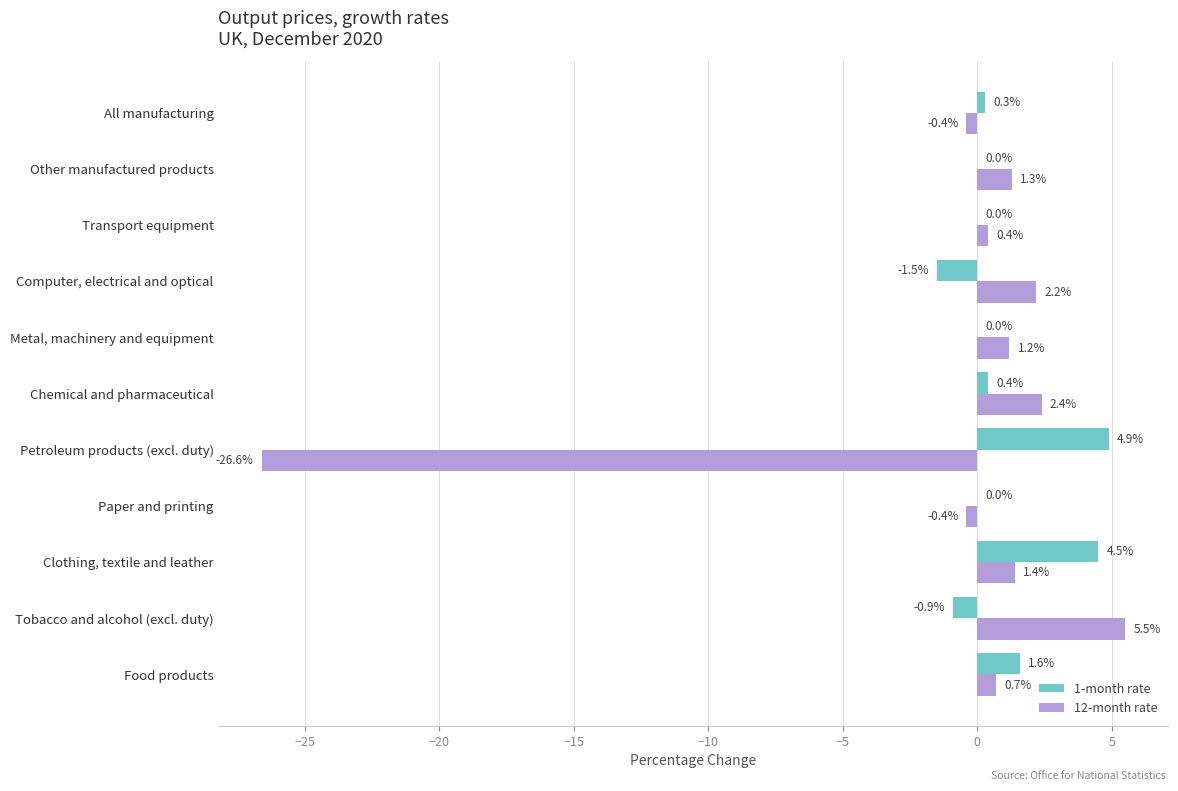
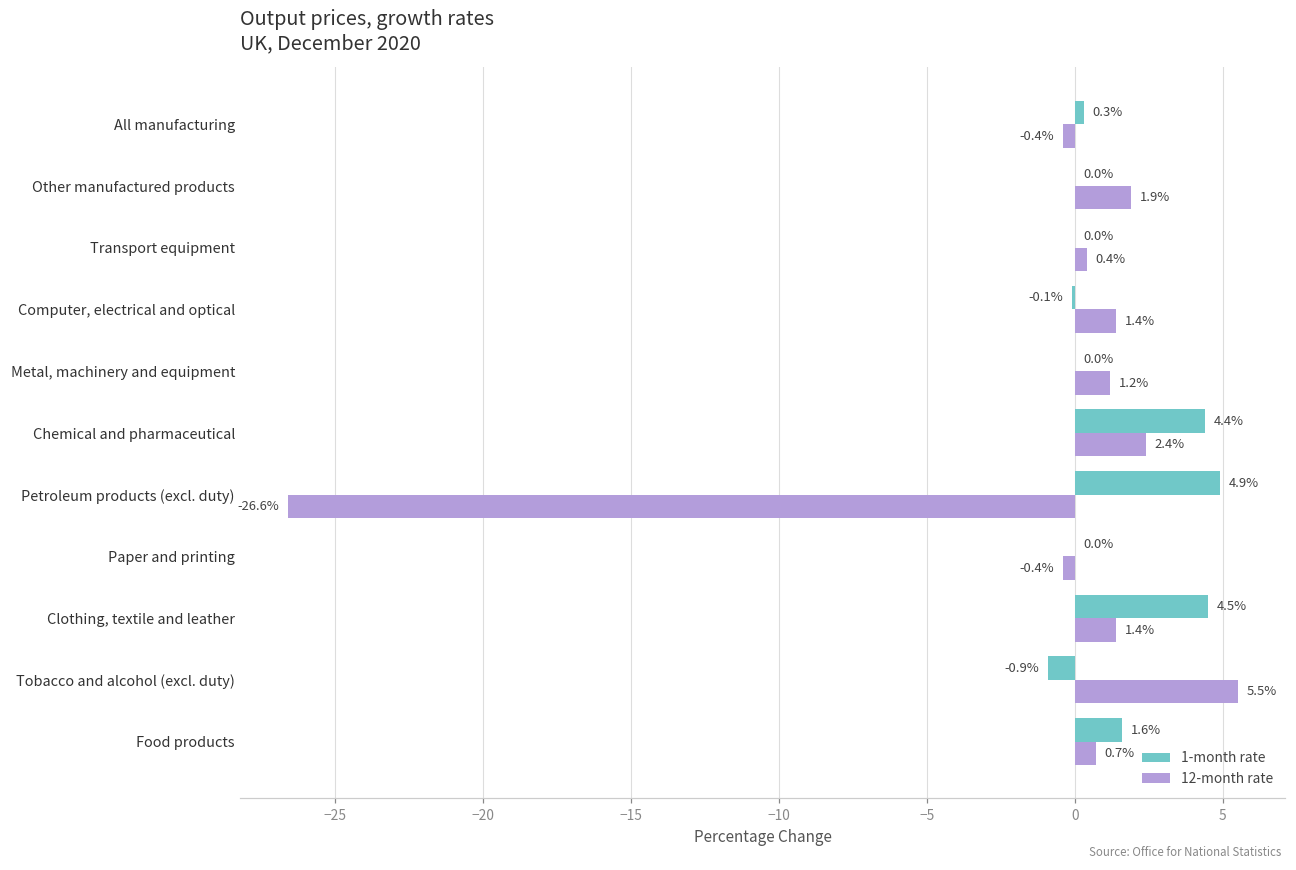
12-month rate, Other manufactured products: 1.3% -> 1.9%
1-month rate, Computer, electrical and optical: -1.5% -> -0.1%
12-month rate, Computer, electrical and optical: 2.2% -> 1.4%
1-month rate, Chemical and pharmaceutical: 0.4% -> 4.4%
